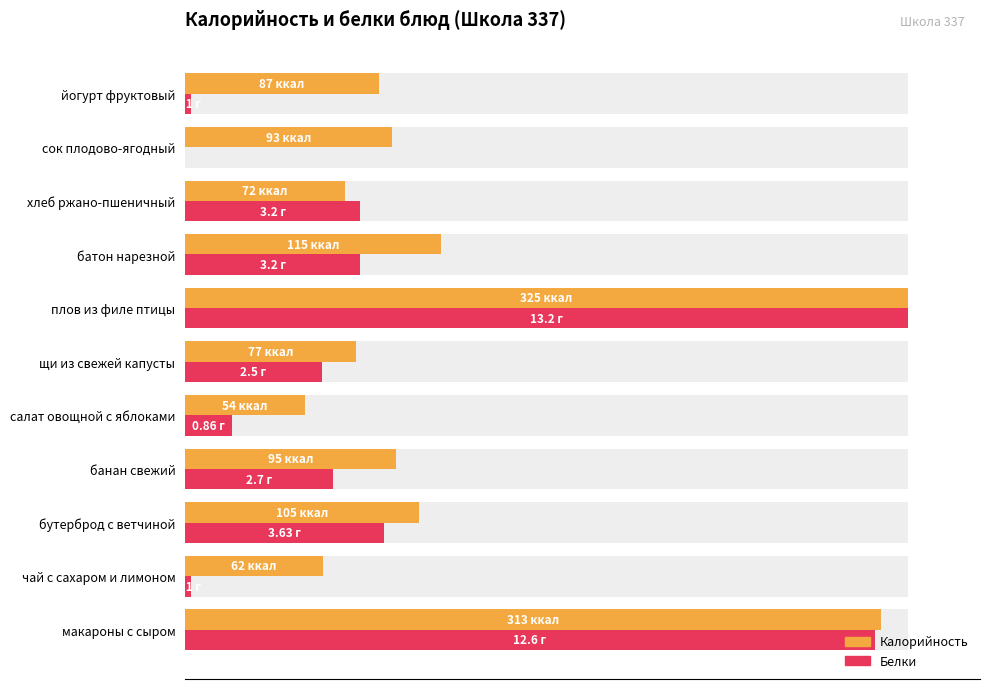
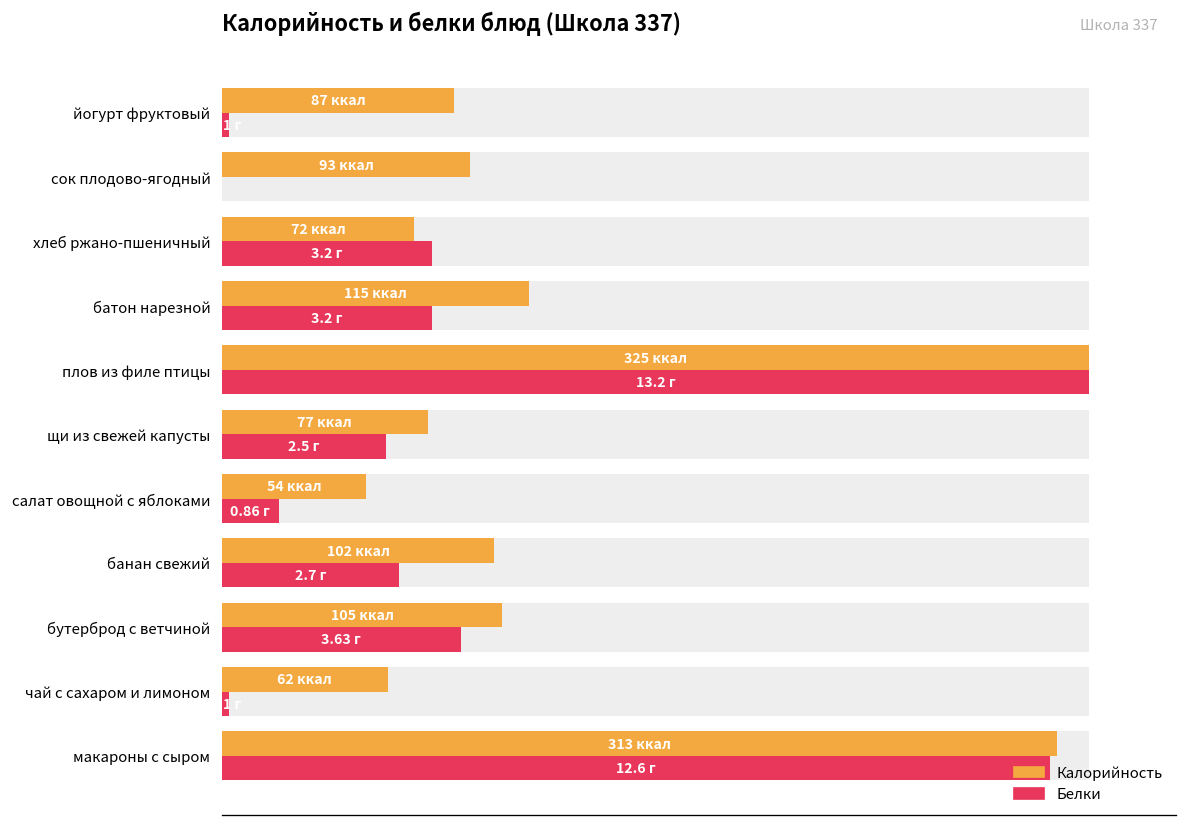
Калорийность, банан свежий: 95 -> 102
